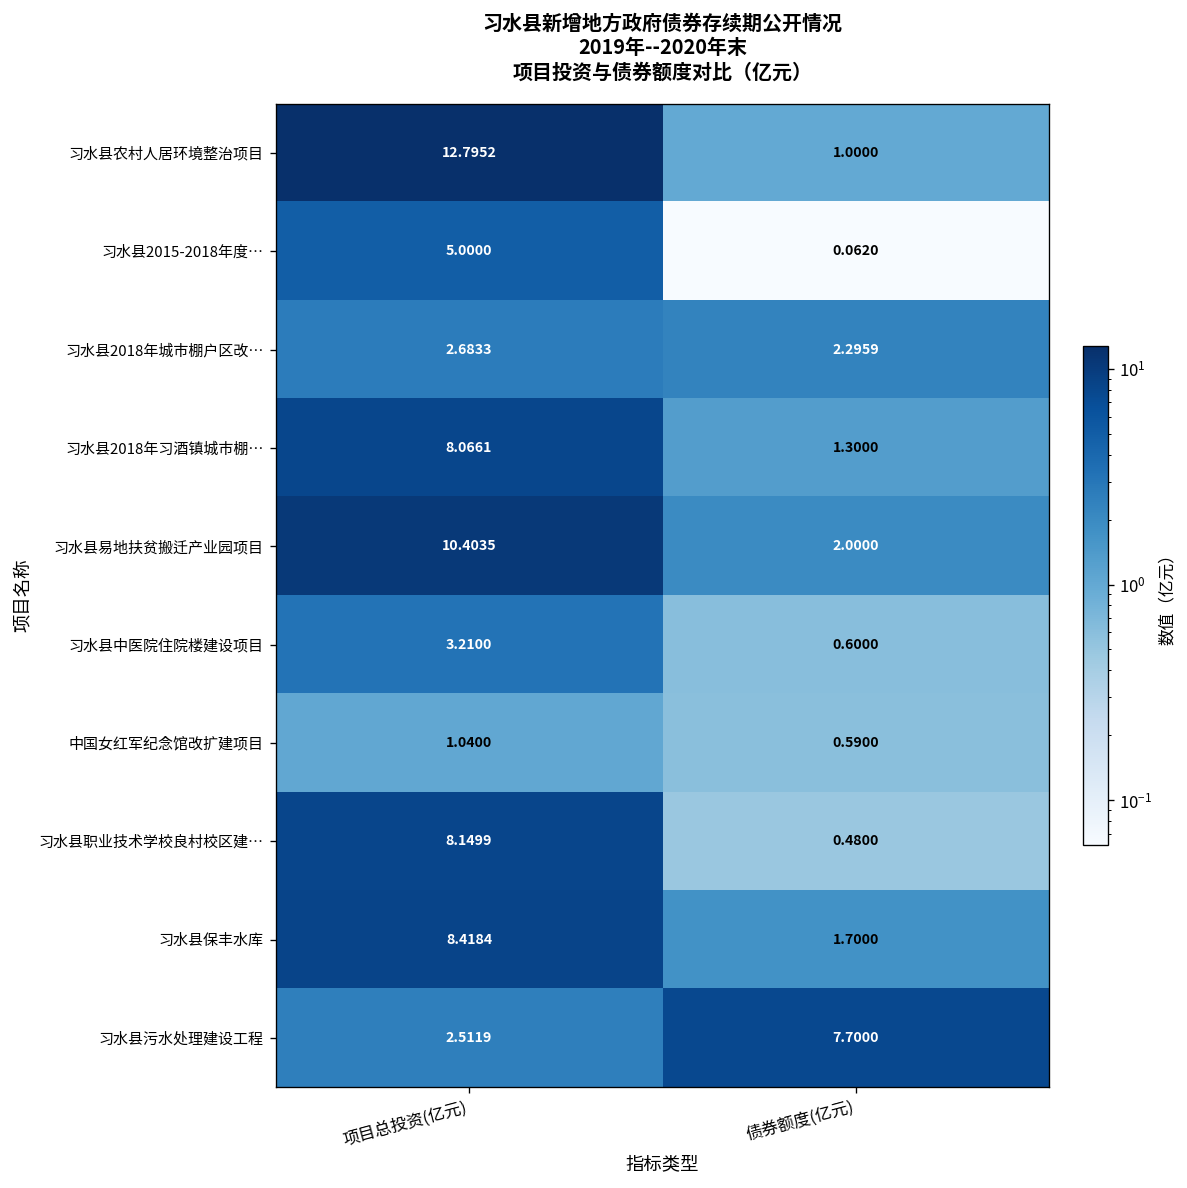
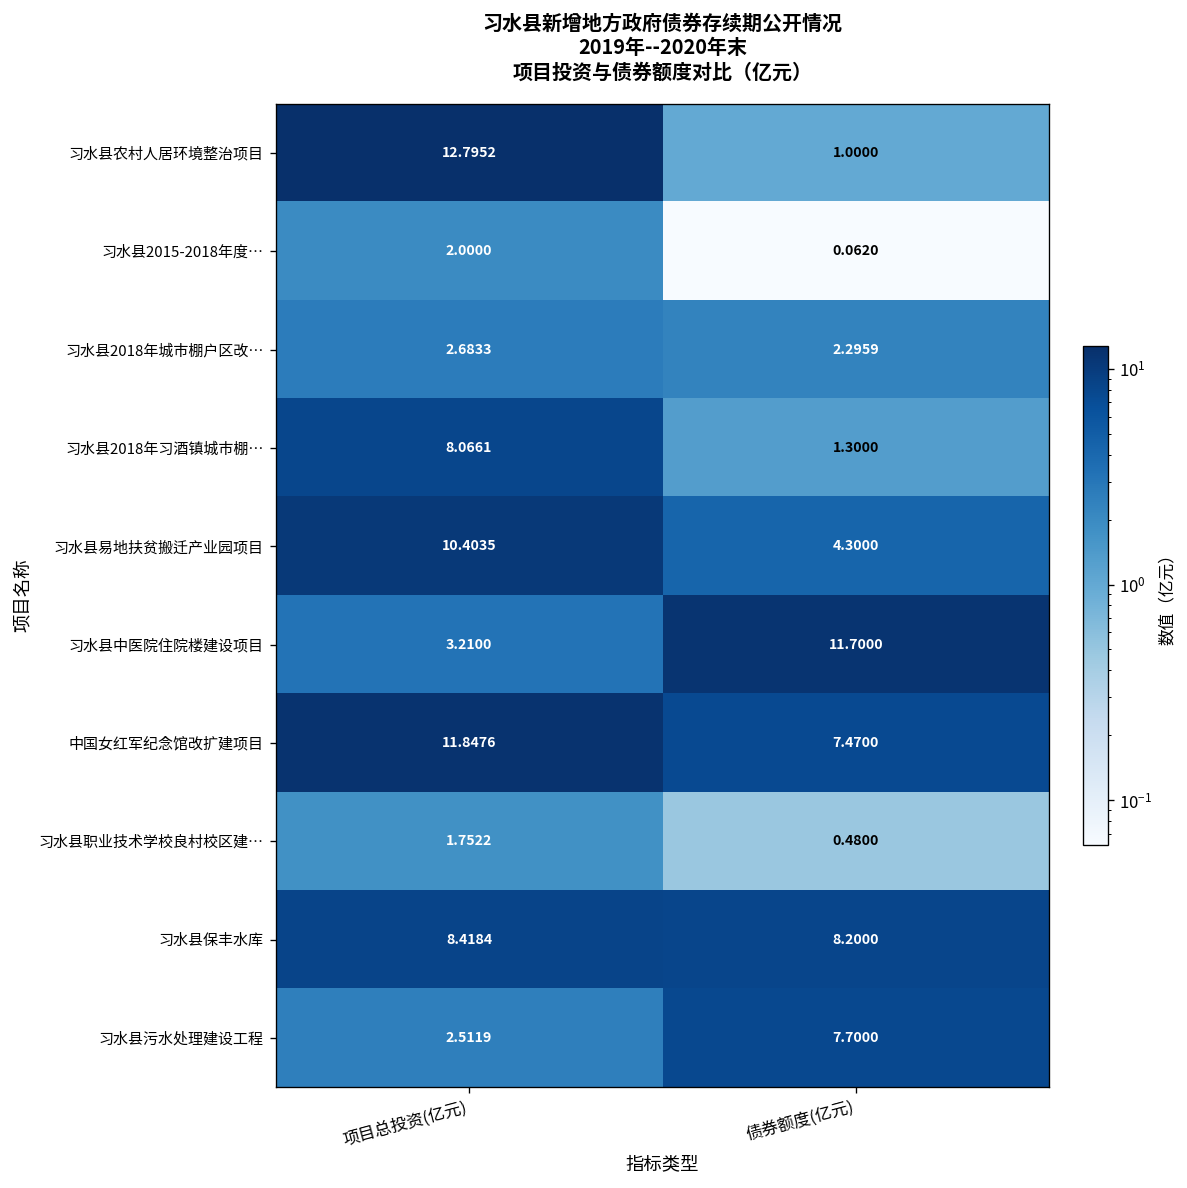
习水县2015-2018年度…, 项目总投资(亿元): 5.0000 -> 2.0000
习水县易地扶贫搬迁产业园项目, 债券额度(亿元): 2.0000 -> 4.3000
习水县中医院住院楼建设项目, 债券额度(亿元): 0.6000 -> 11.7000
中国女红军纪念馆改扩建项目, 项目总投资(亿元): 1.0400 -> 11.8476
中国女红军纪念馆改扩建项目, 债券额度(亿元): 0.5900 -> 7.4700
习水县职业技术学校良村校区建…, 项目总投资(亿元): 8.1499 -> 1.7522
习水县保丰水库, 债券额度(亿元): 1.7000 -> 8.2000
